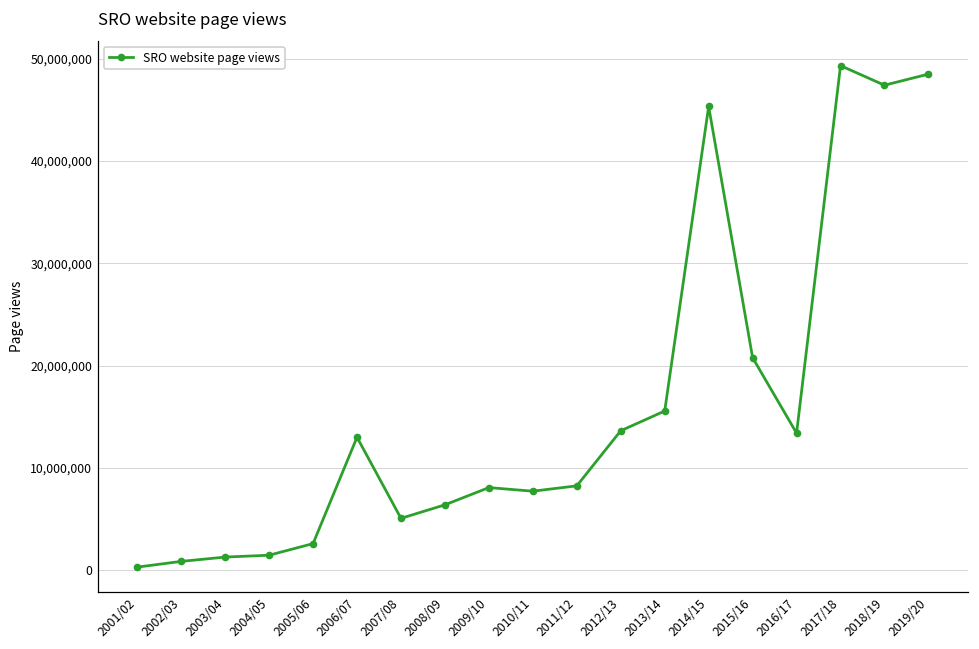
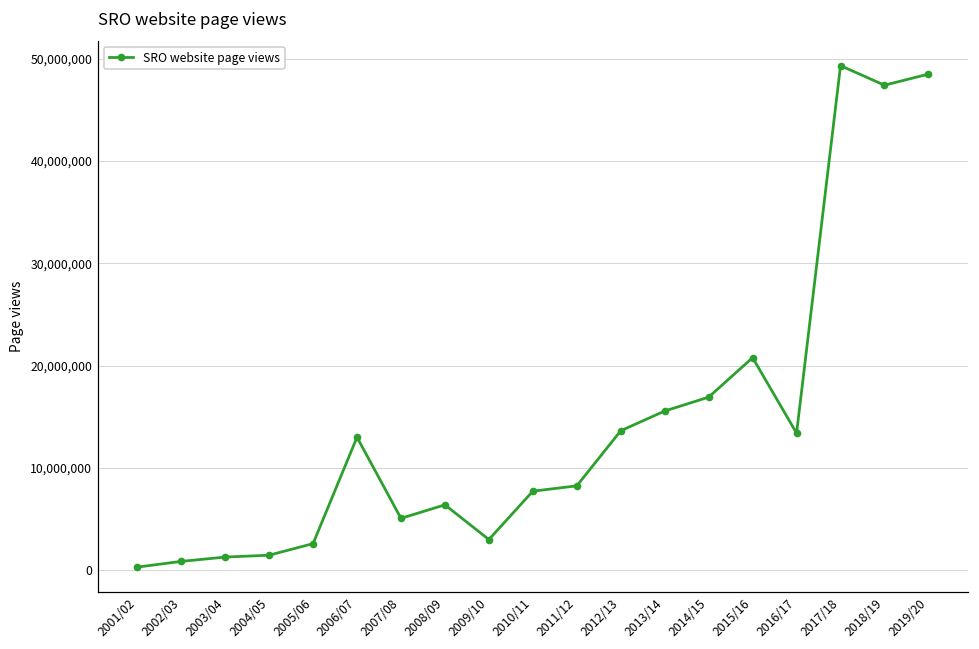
2009/10: 8,000,000 -> 3,000,000
2014/15: 45,000,000 -> 17,000,000
